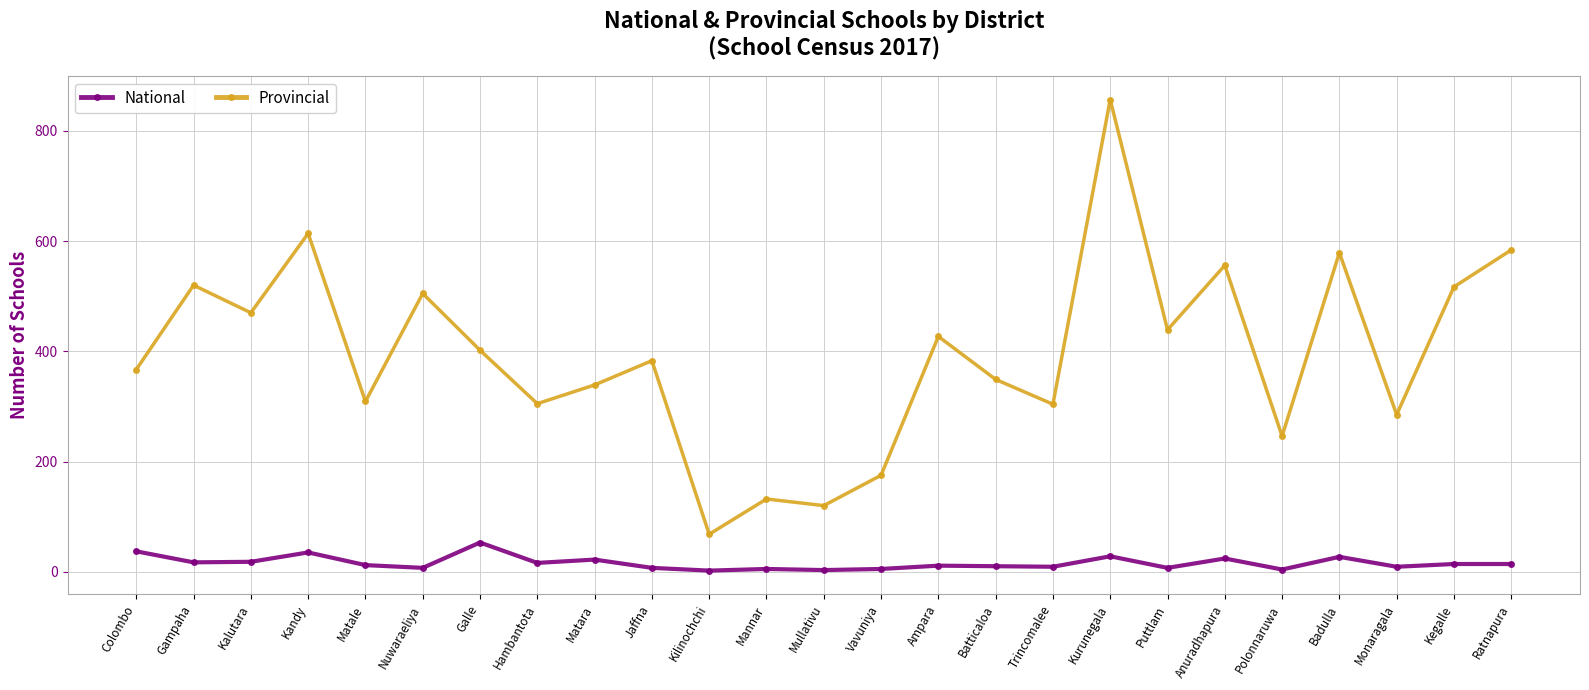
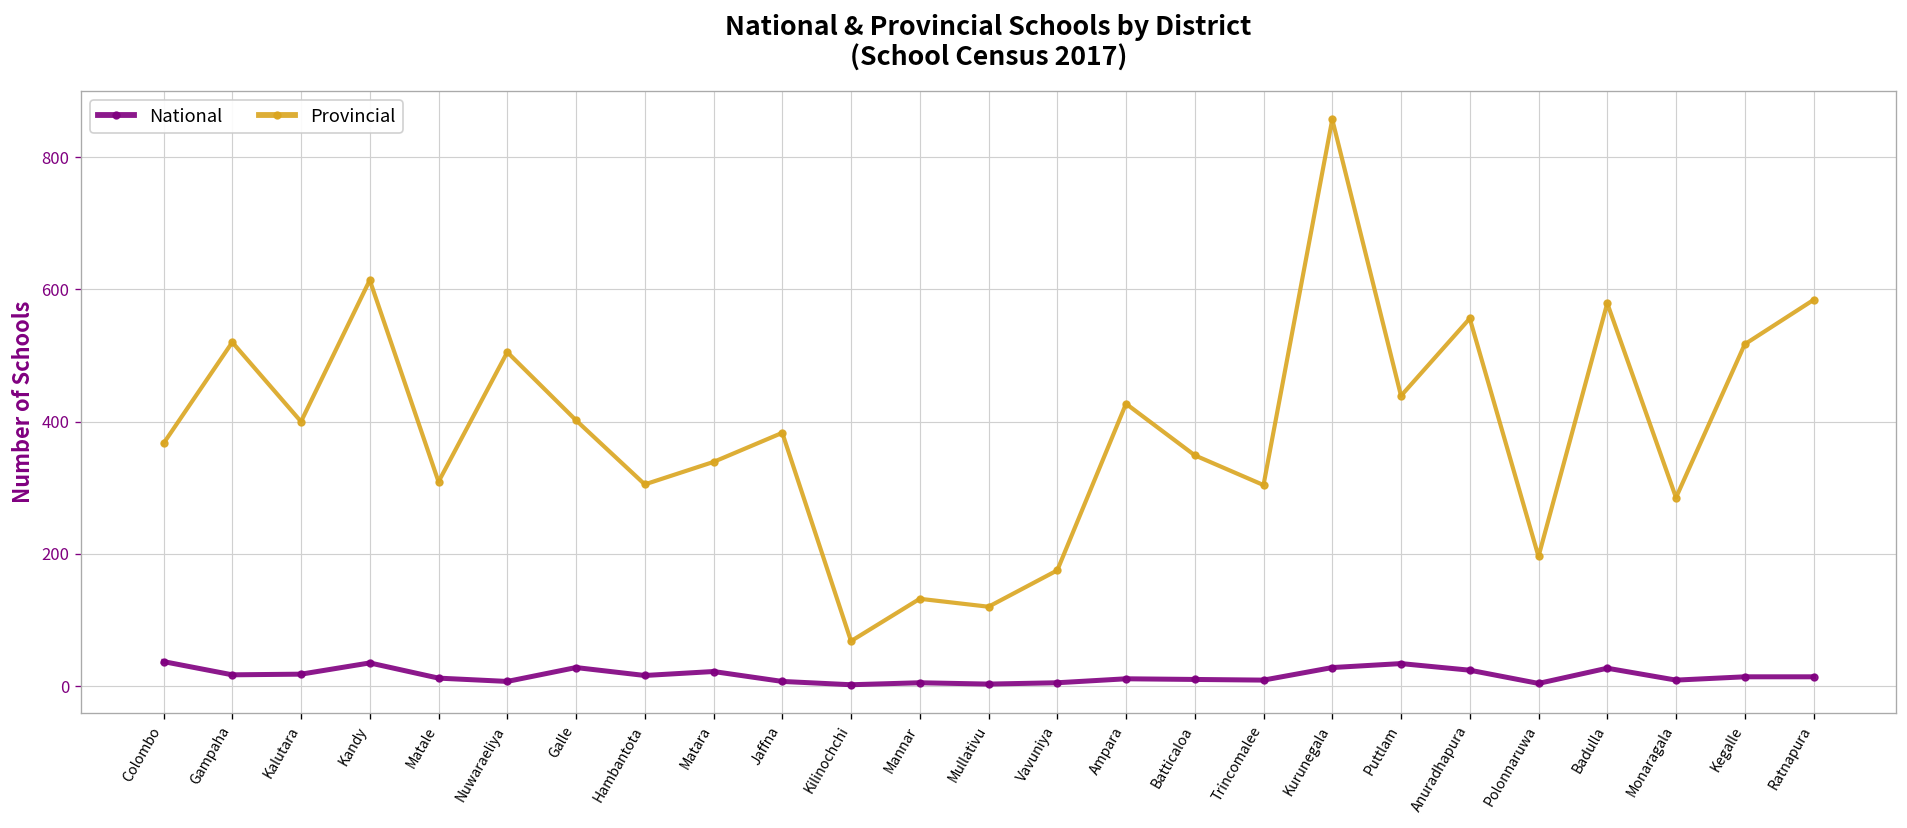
Provincial, Kalutara: 470 -> 400
National, Galle: 50 -> 30
National, Puttlam: 10 -> 30
Provincial, Polonnaruwa: 250 -> 200
